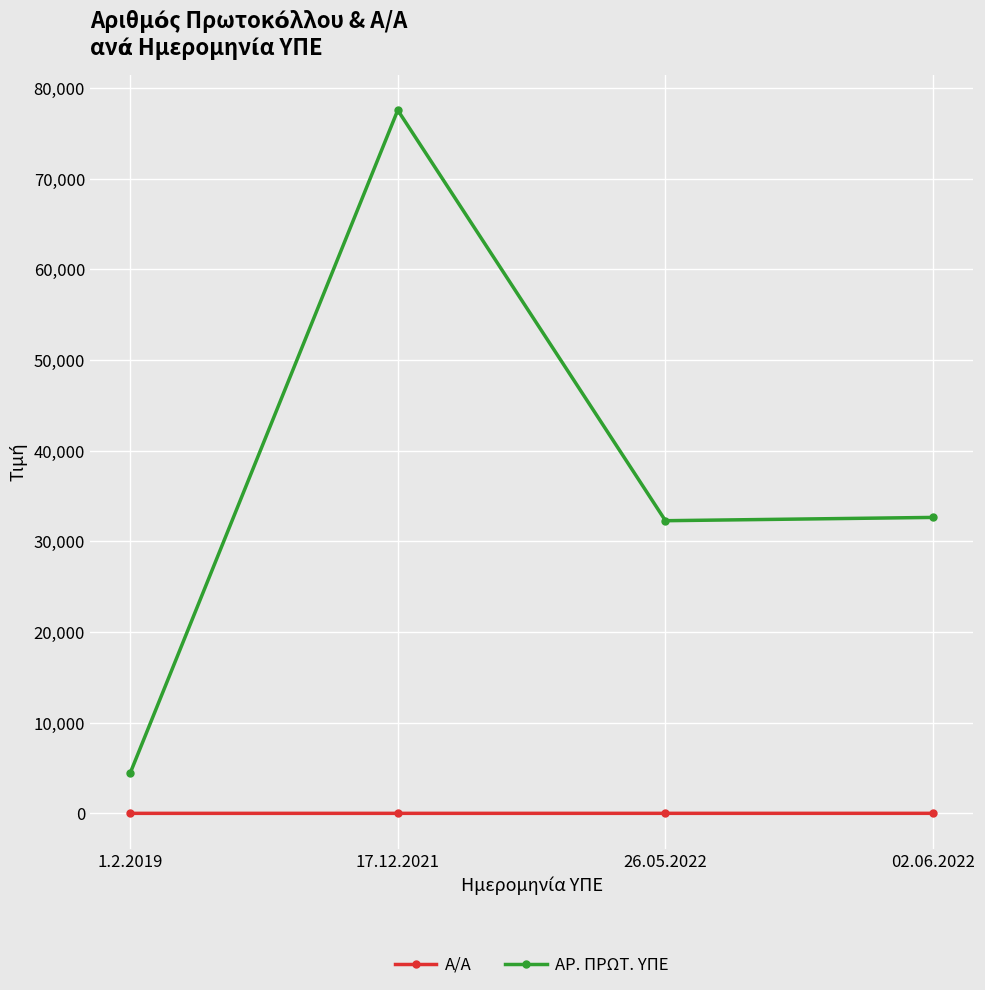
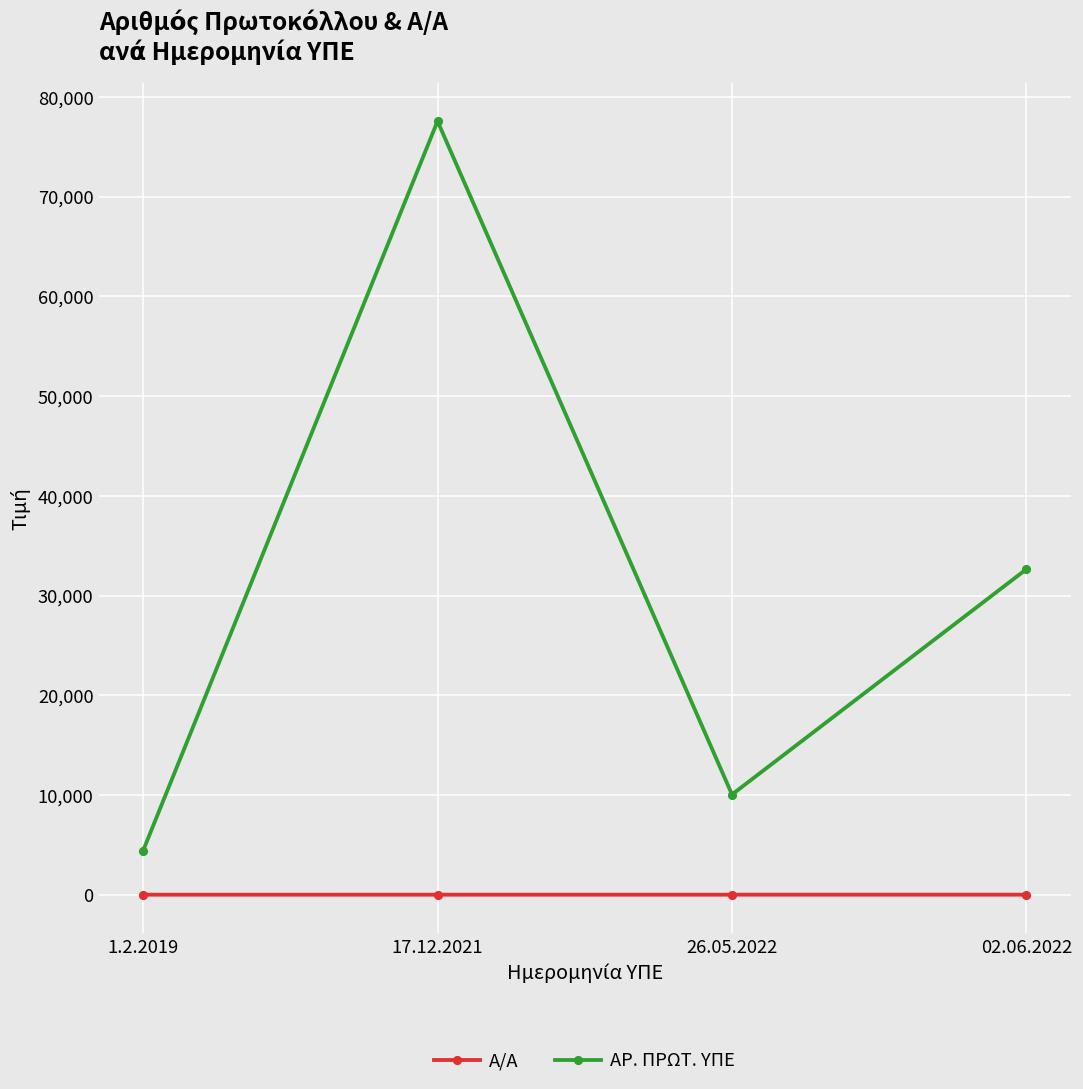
ΑΡ. ΠΡΩΤ. ΥΠΕ, 26.05.2022: 32,000 -> 10,000
